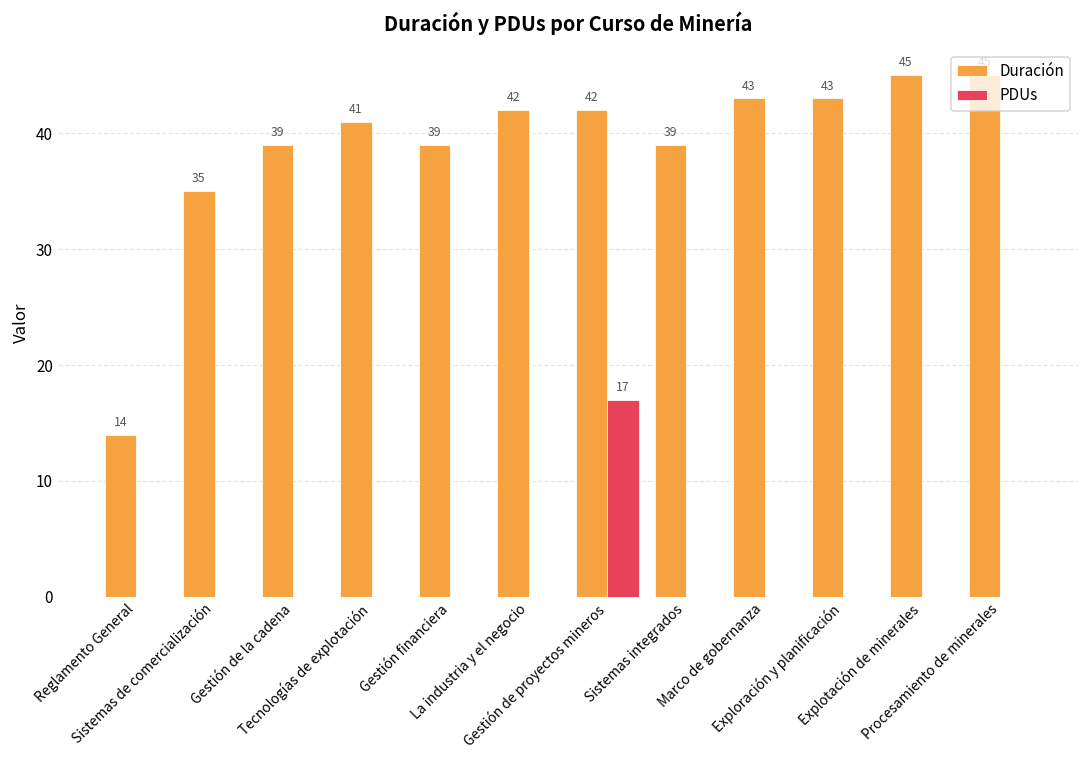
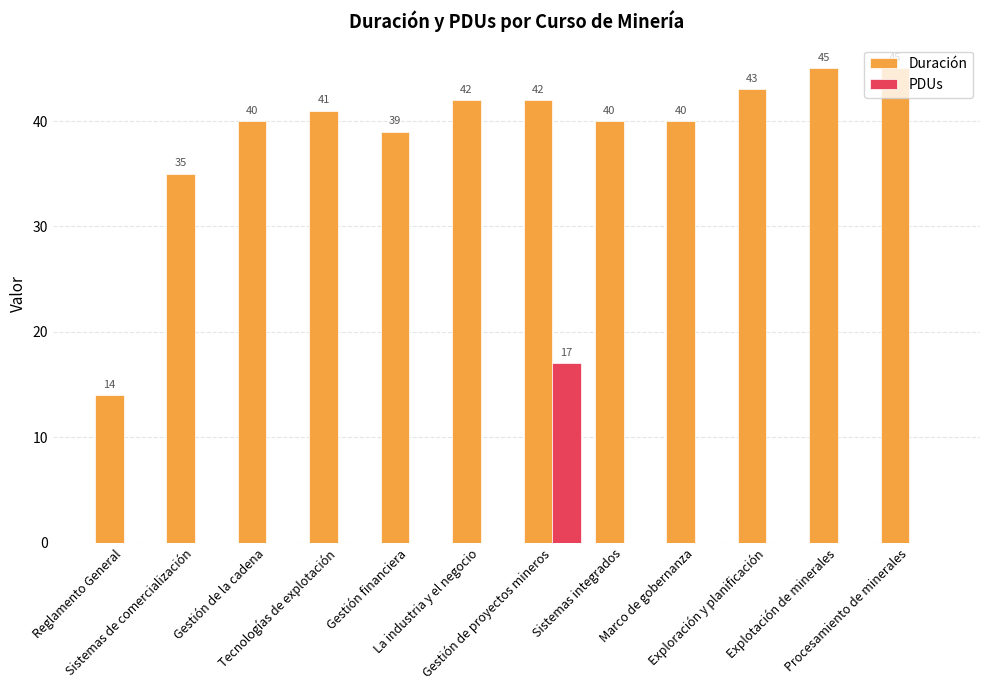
Duración, Gestión de la cadena: 39 -> 40
Duración, Sistemas integrados: 39 -> 40
Duración, Marco de gobernanza: 43 -> 40
